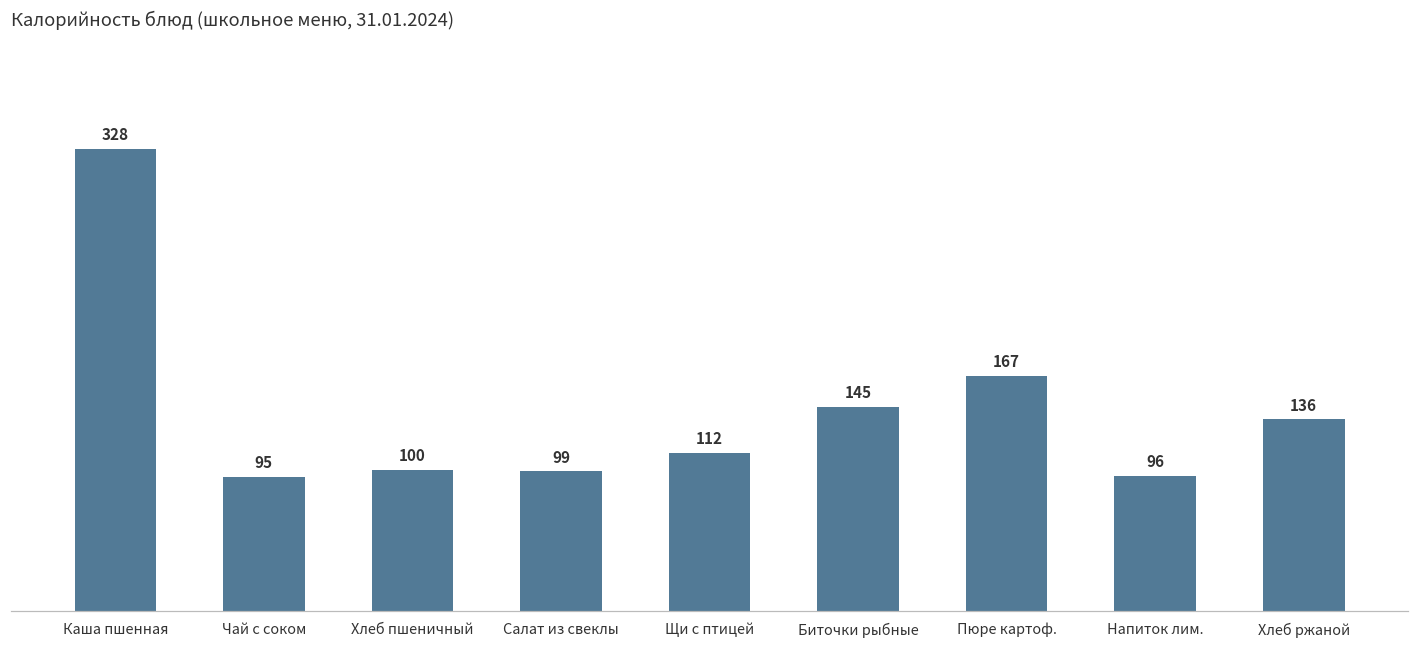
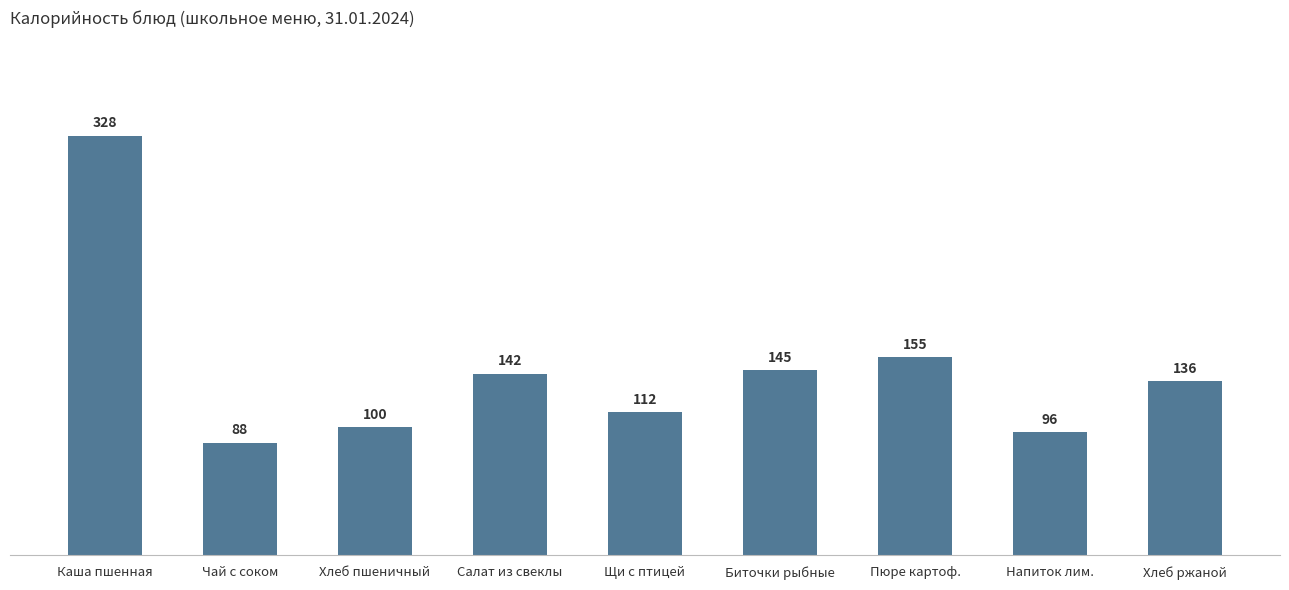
Чай с соком: 95 -> 88
Салат из свеклы: 99 -> 142
Пюре картоф.: 167 -> 155
